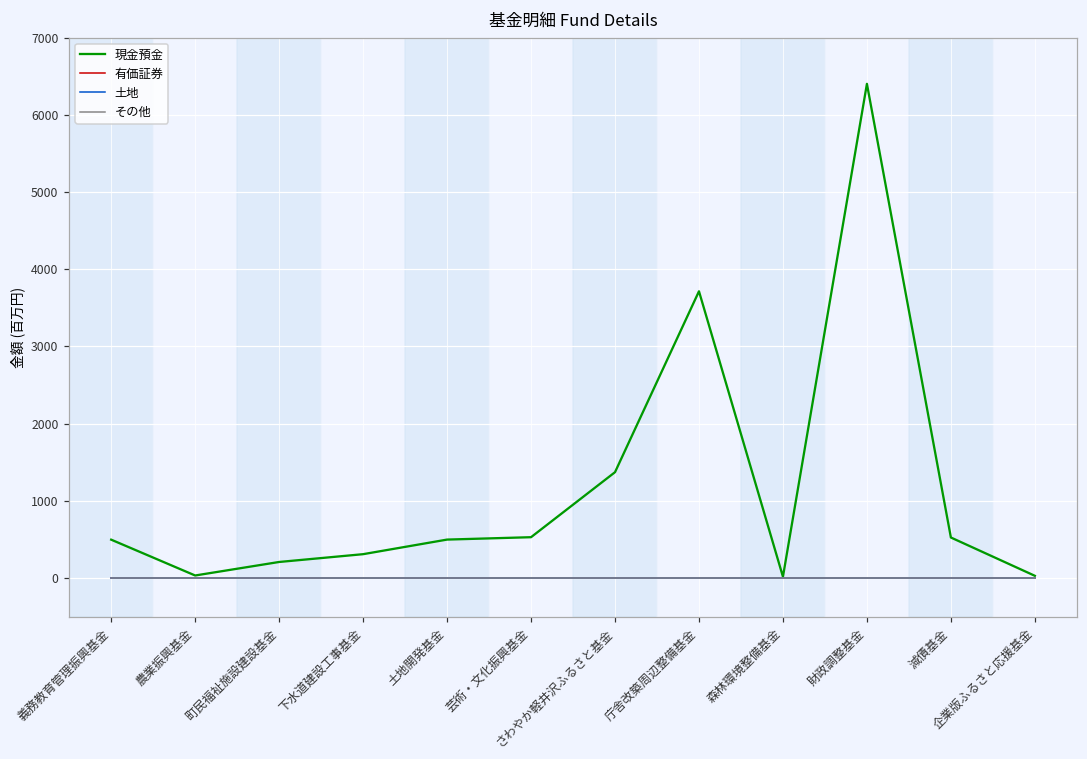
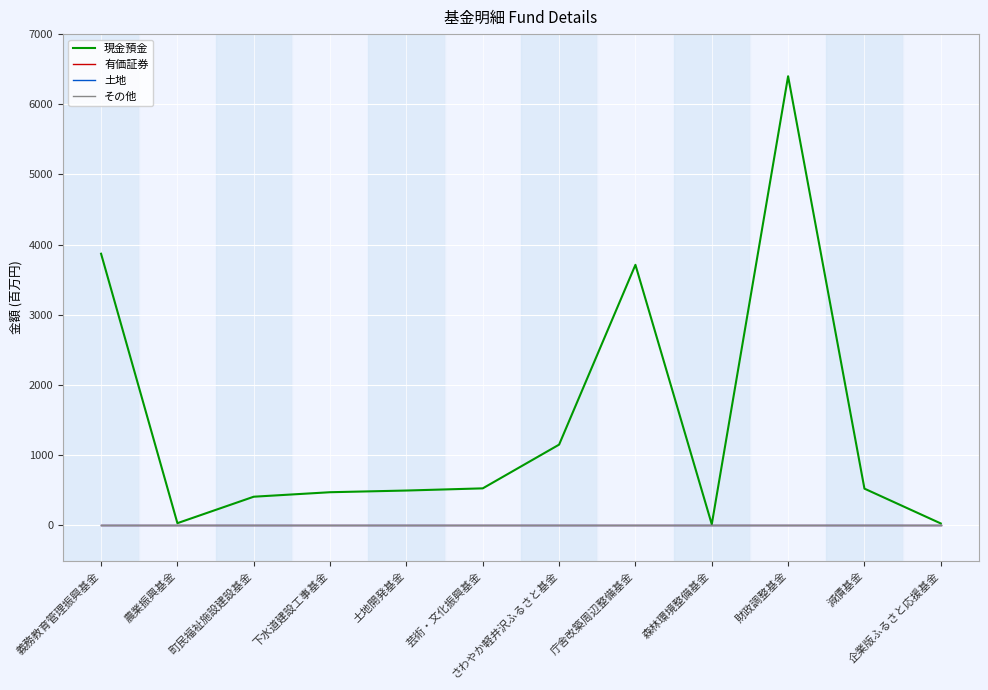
現金預金, 義務教育管理振興基金: 500 -> 3900
現金預金, 町民福祉施設建設基金: 200 -> 400
現金預金, 下水道建設工事基金: 300 -> 500
現金預金, さわやか軽井沢ふるさと基金: 1400 -> 1200
